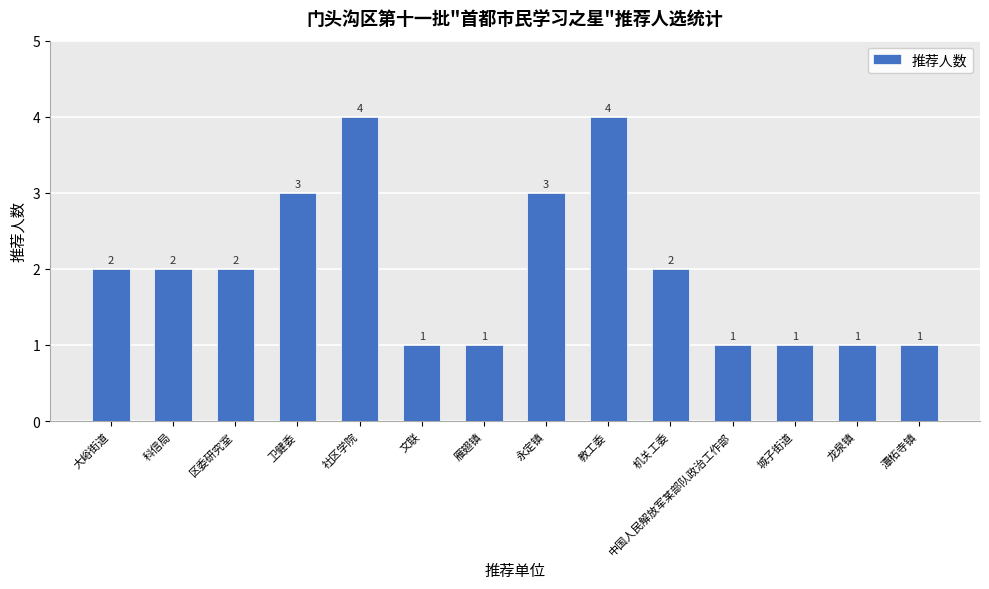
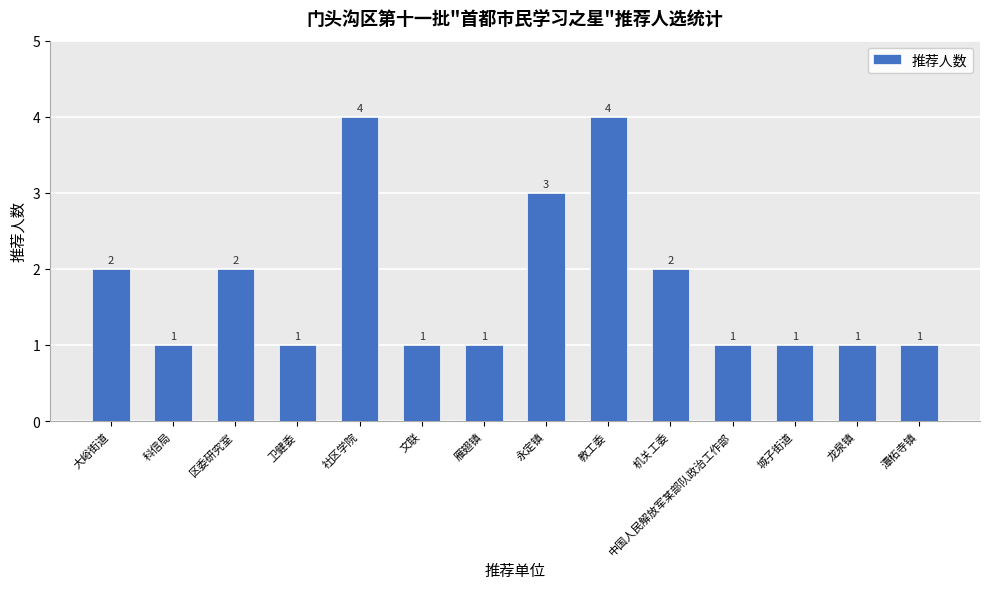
科信局: 2 -> 1
卫健委: 3 -> 1
